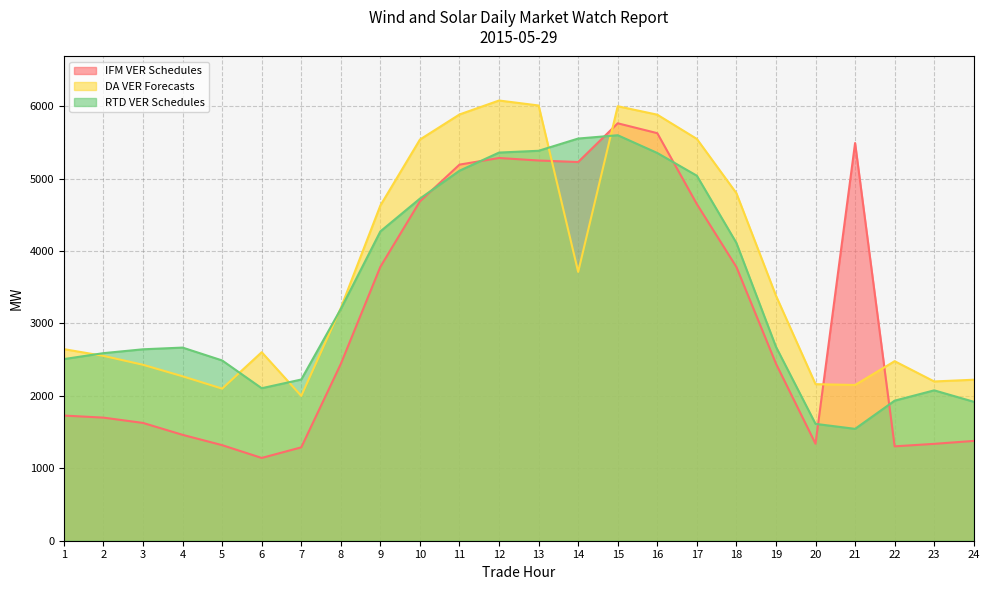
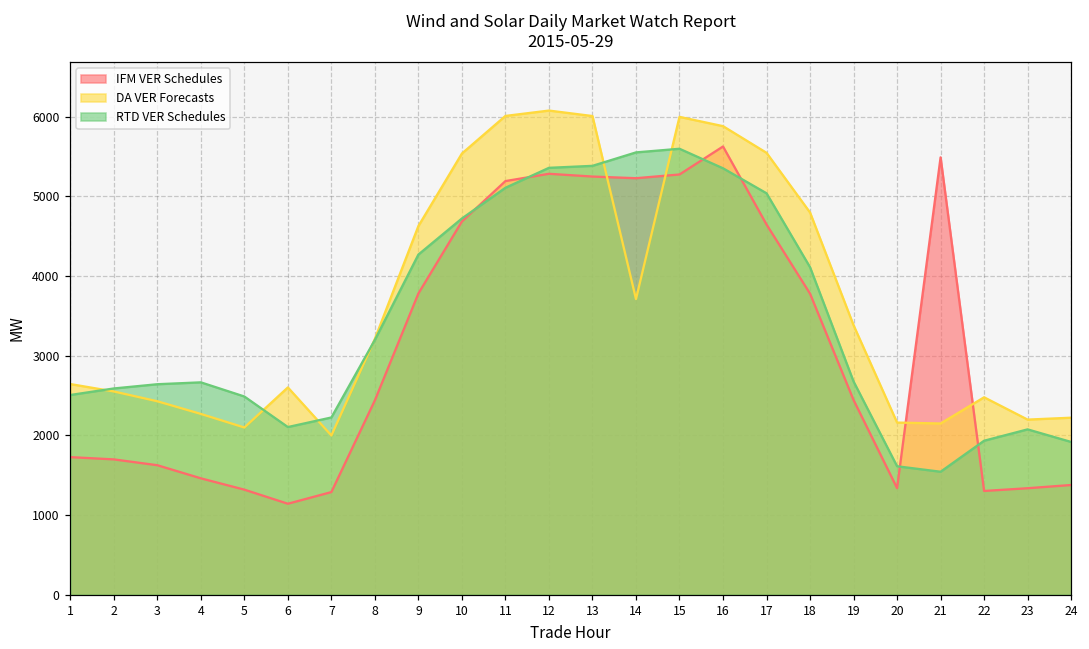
DA VER Forecasts, 11: 5900 -> 6000
IFM VER Schedules, 15: 5800 -> 5300
